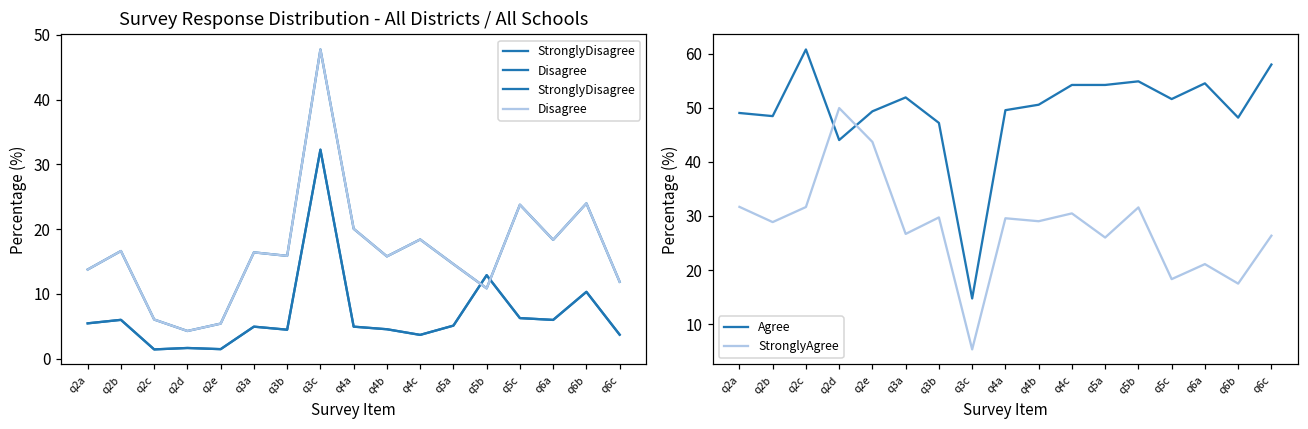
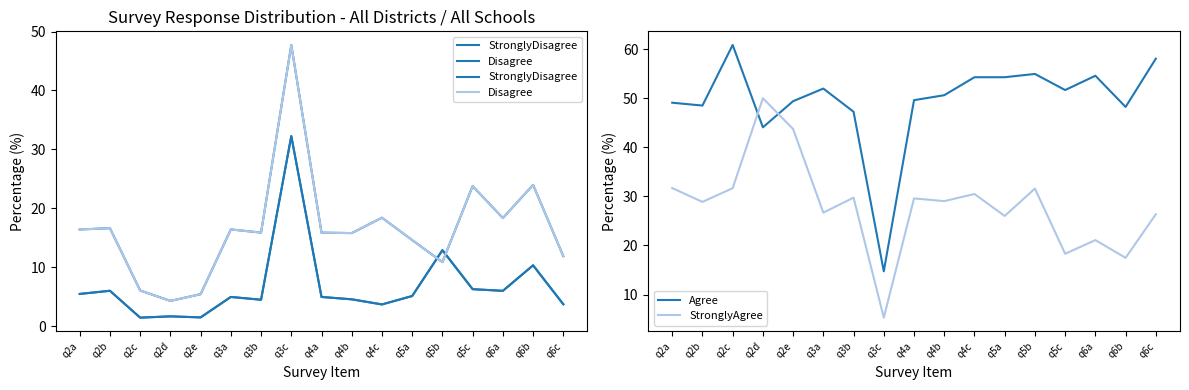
Survey Response Distribution - All Districts / All Schools, Disagree, q2a: 14 -> 16
Survey Response Distribution - All Districts / All Schools, Disagree, q4a: 20 -> 16
